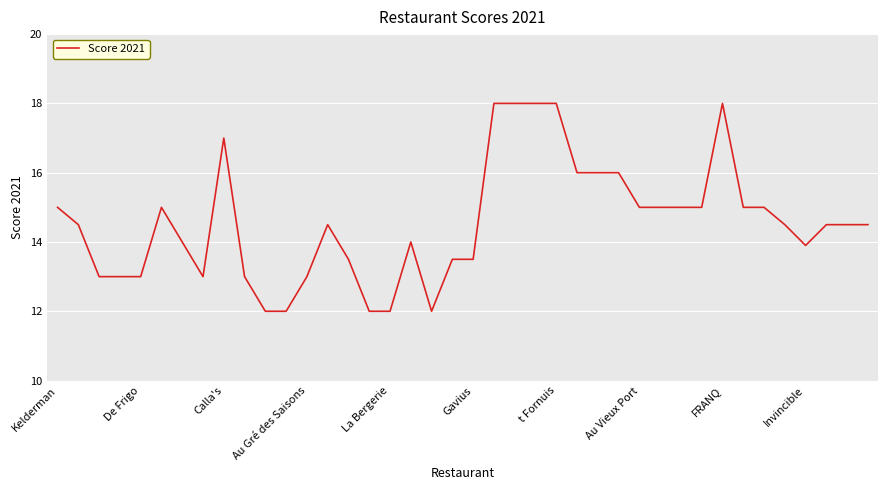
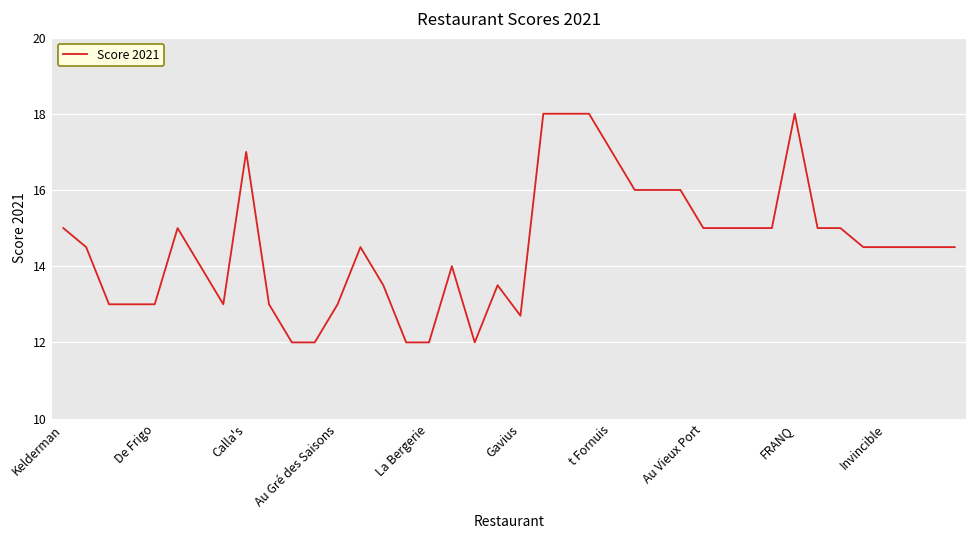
Gavius: 13.5 -> 12.7
t Fornuis: 18 -> 17
Invincible: 13.9 -> 14.5
